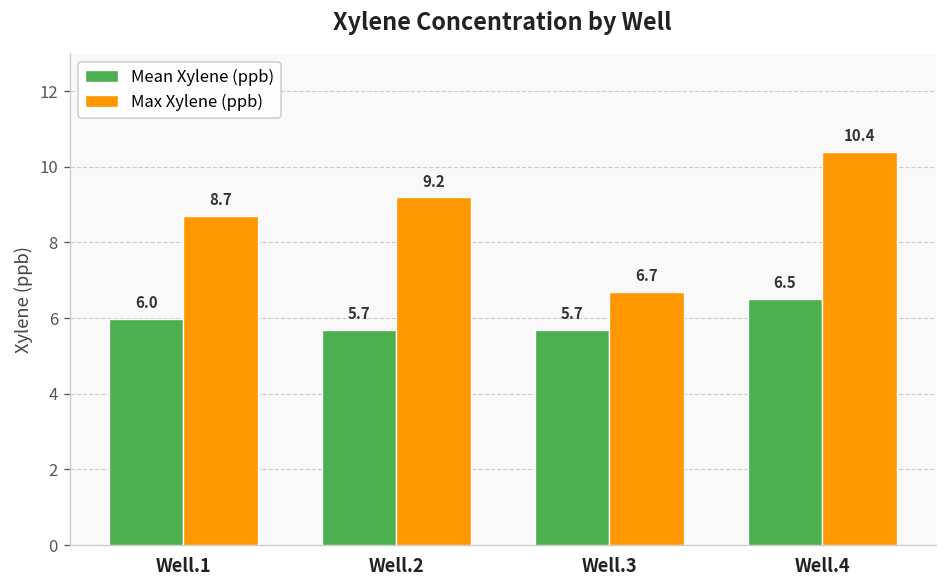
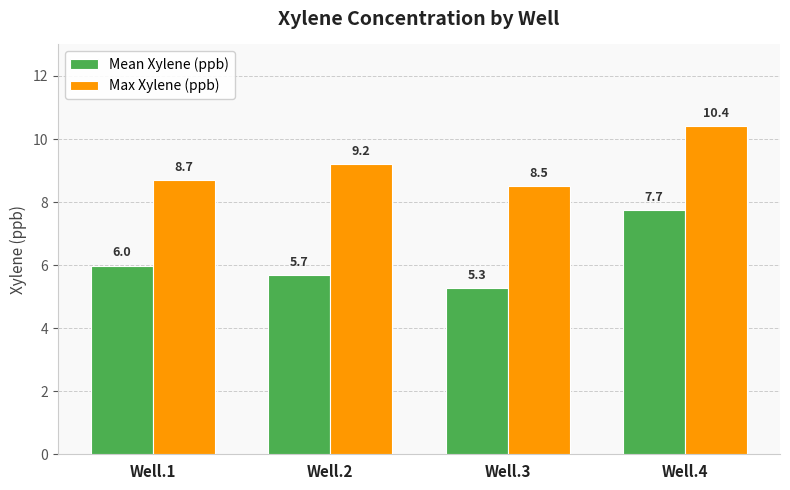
Mean Xylene (ppb), Well.3: 5.7 -> 5.3
Max Xylene (ppb), Well.3: 6.7 -> 8.5
Mean Xylene (ppb), Well.4: 6.5 -> 7.7
